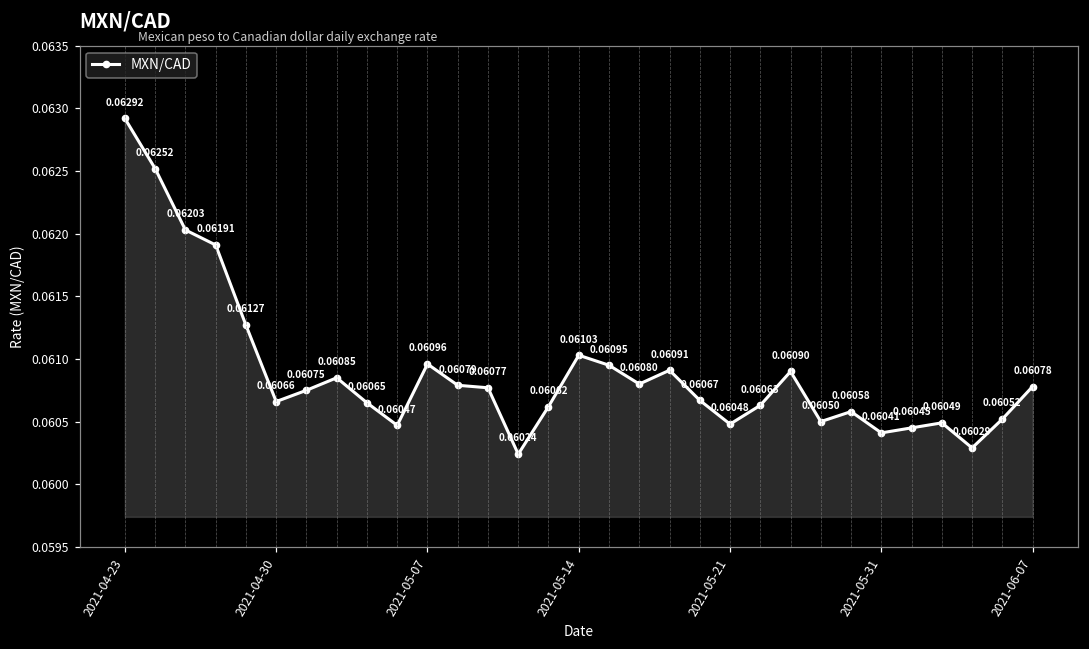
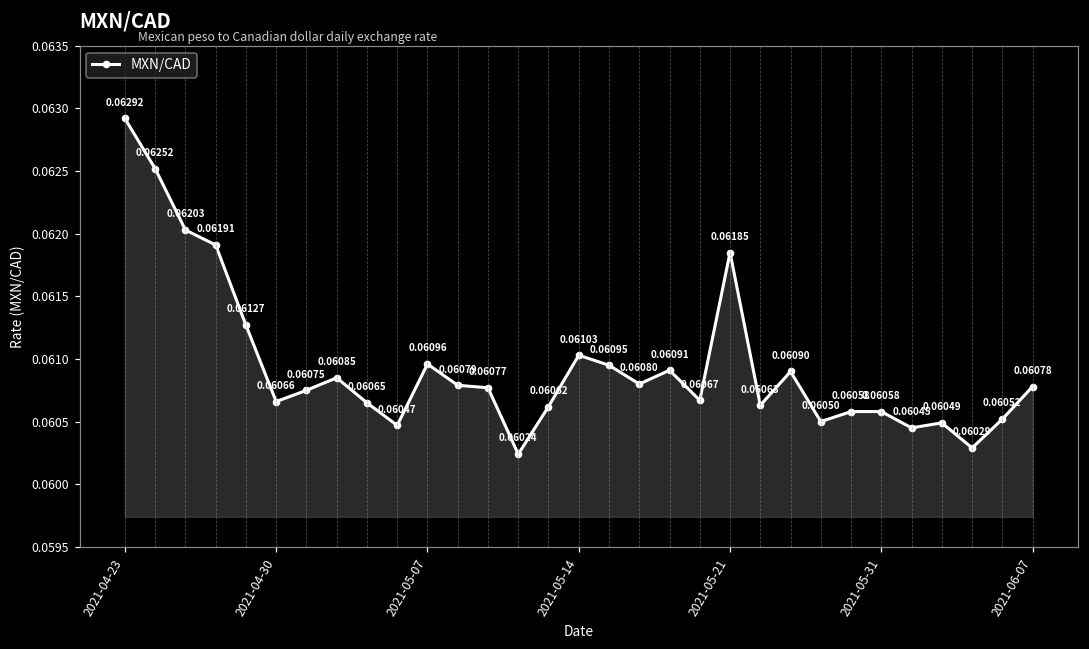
2021-05-21: 0.06048 -> 0.06185
2021-05-31: 0.06041 -> 0.06058
